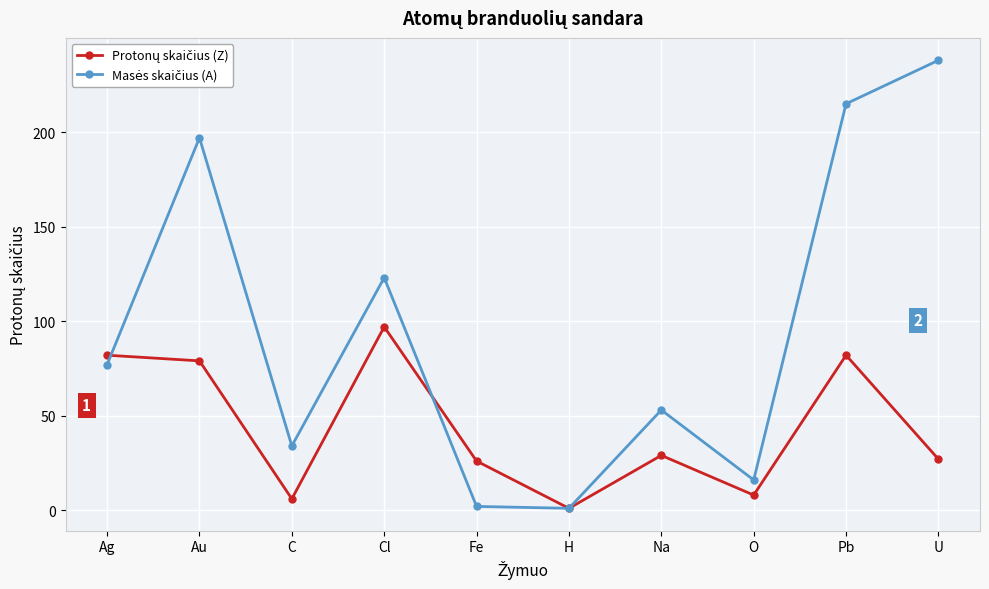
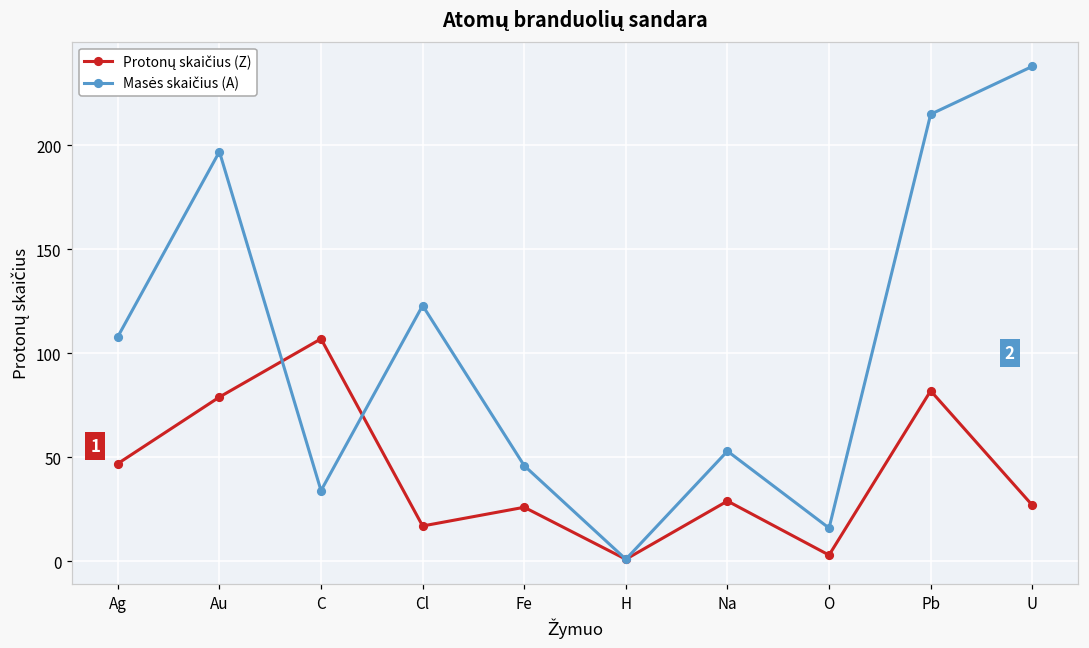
Protonų skaičius (Z), Ag: 82 -> 47
Masės skaičius (A), Ag: 77 -> 108
Protonų skaičius (Z), C: 6 -> 107
Protonų skaičius (Z), Cl: 97 -> 17
Masės skaičius (A), Fe: 2 -> 46
Protonų skaičius (Z), O: 8 -> 3
